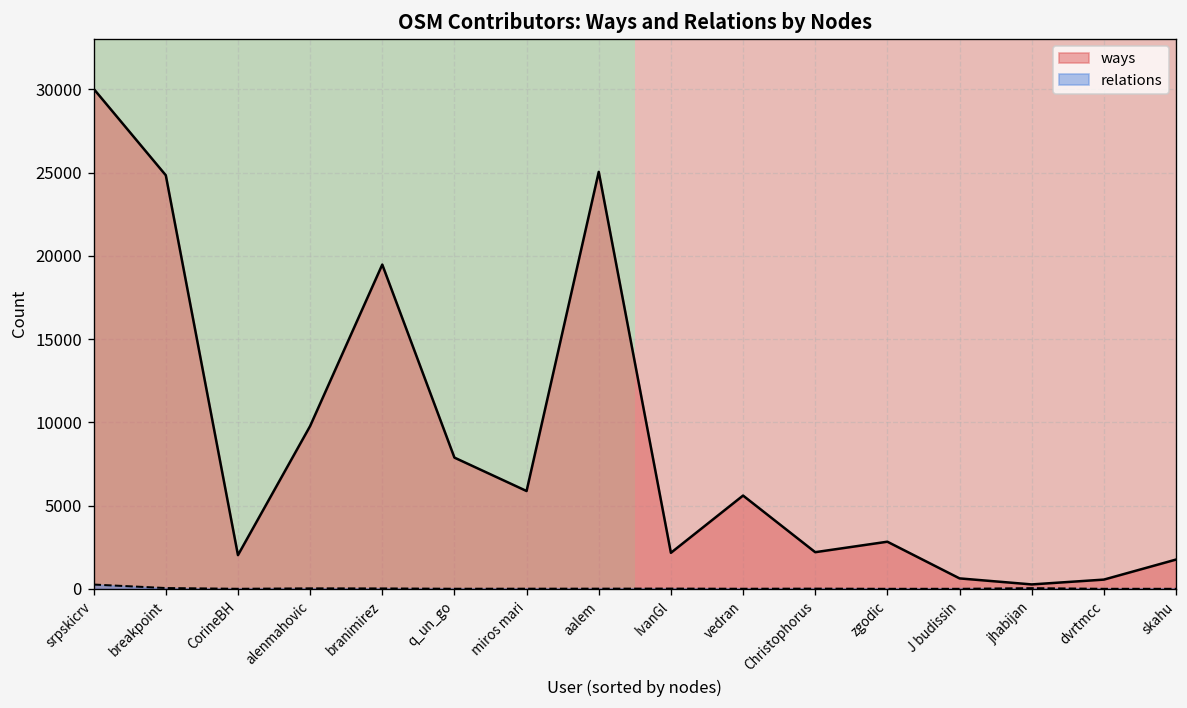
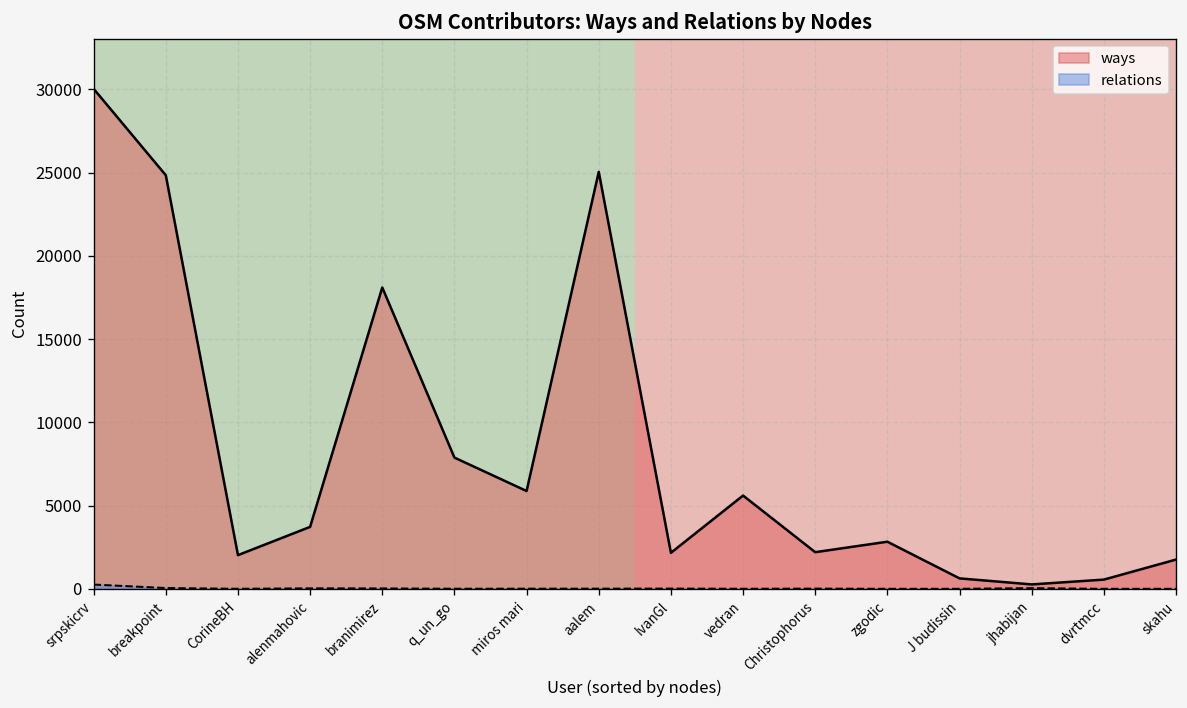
ways, alenmahovic: 9800 -> 3700
ways, branimirez: 19500 -> 18100
